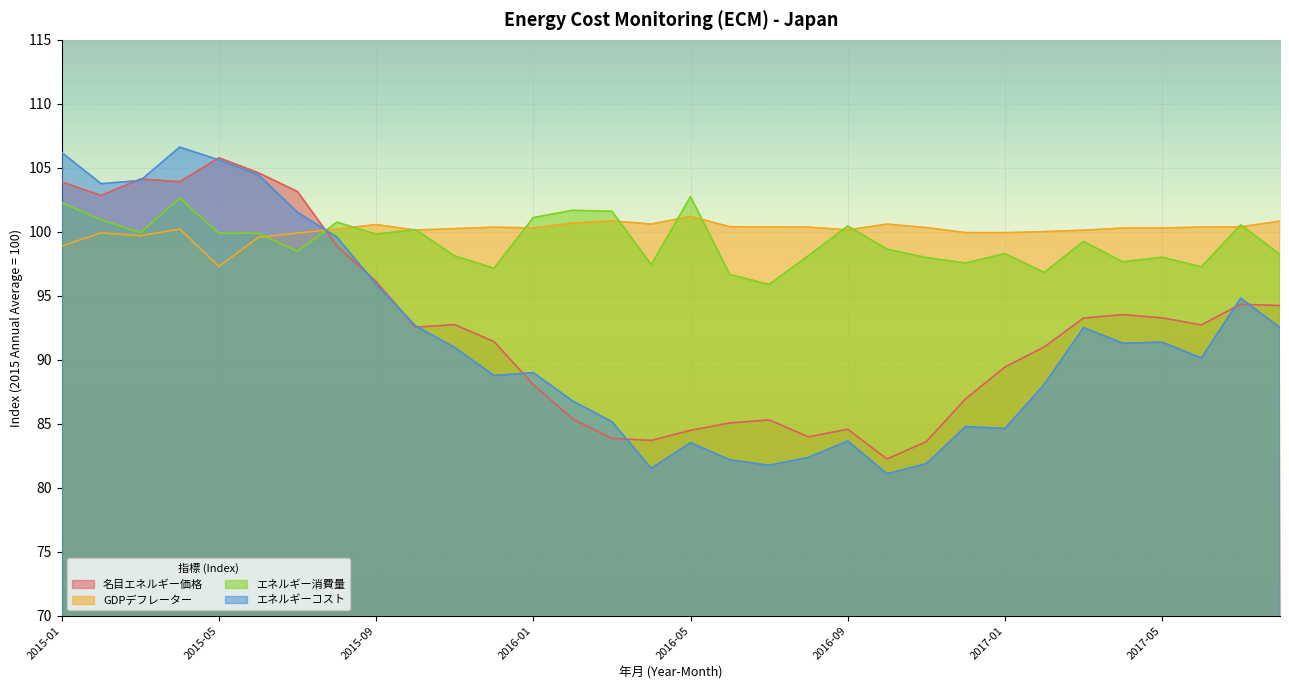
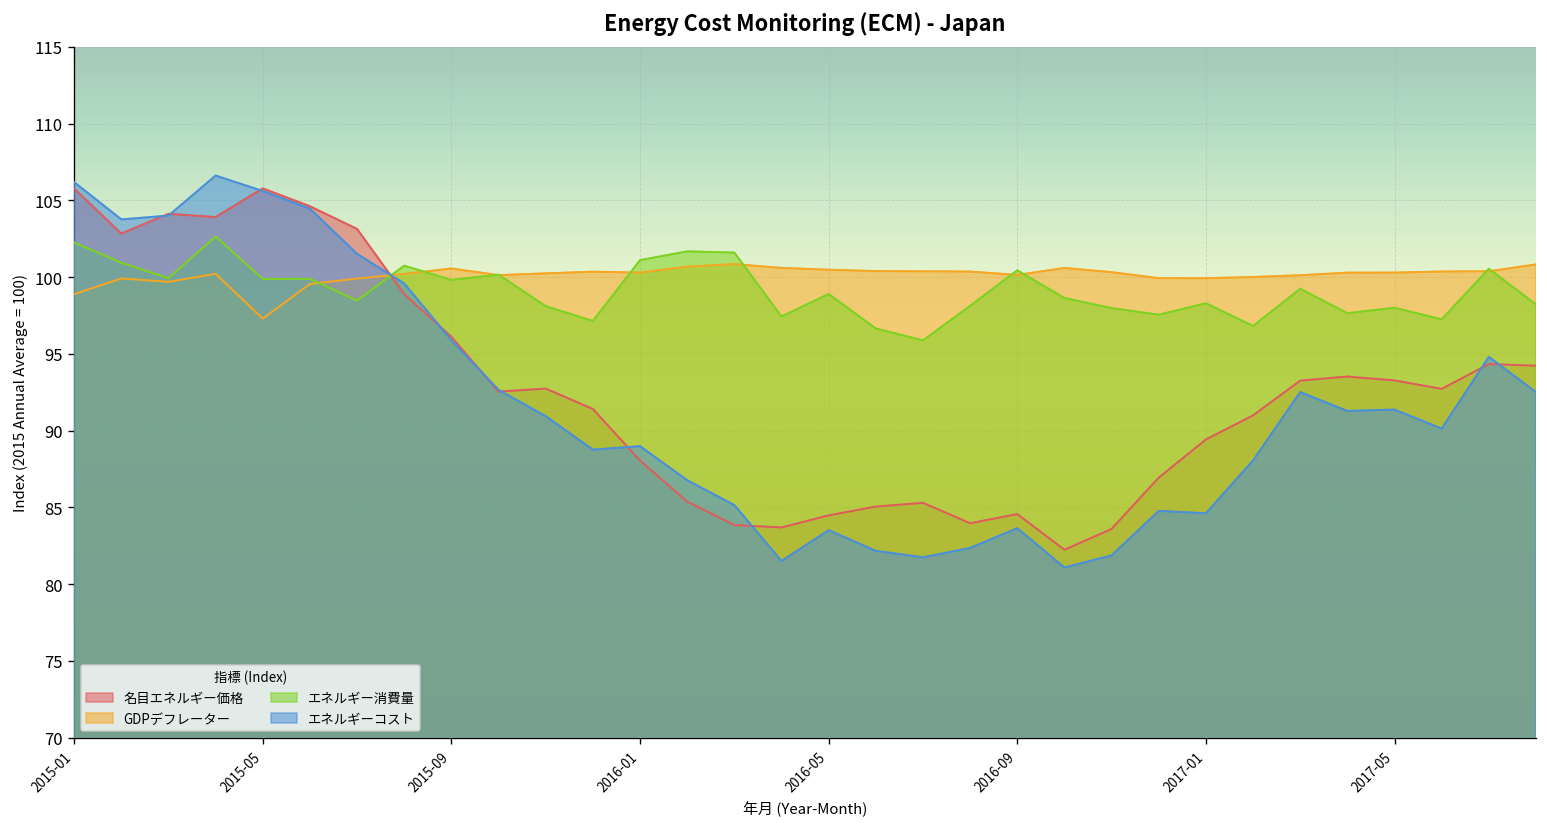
名目エネルギー価格, 2015-01: 103.9 -> 105.8
GDPデフレーター, 2016-05: 101.2 -> 100.5
エネルギー消費量, 2016-05: 102.7 -> 98.9
